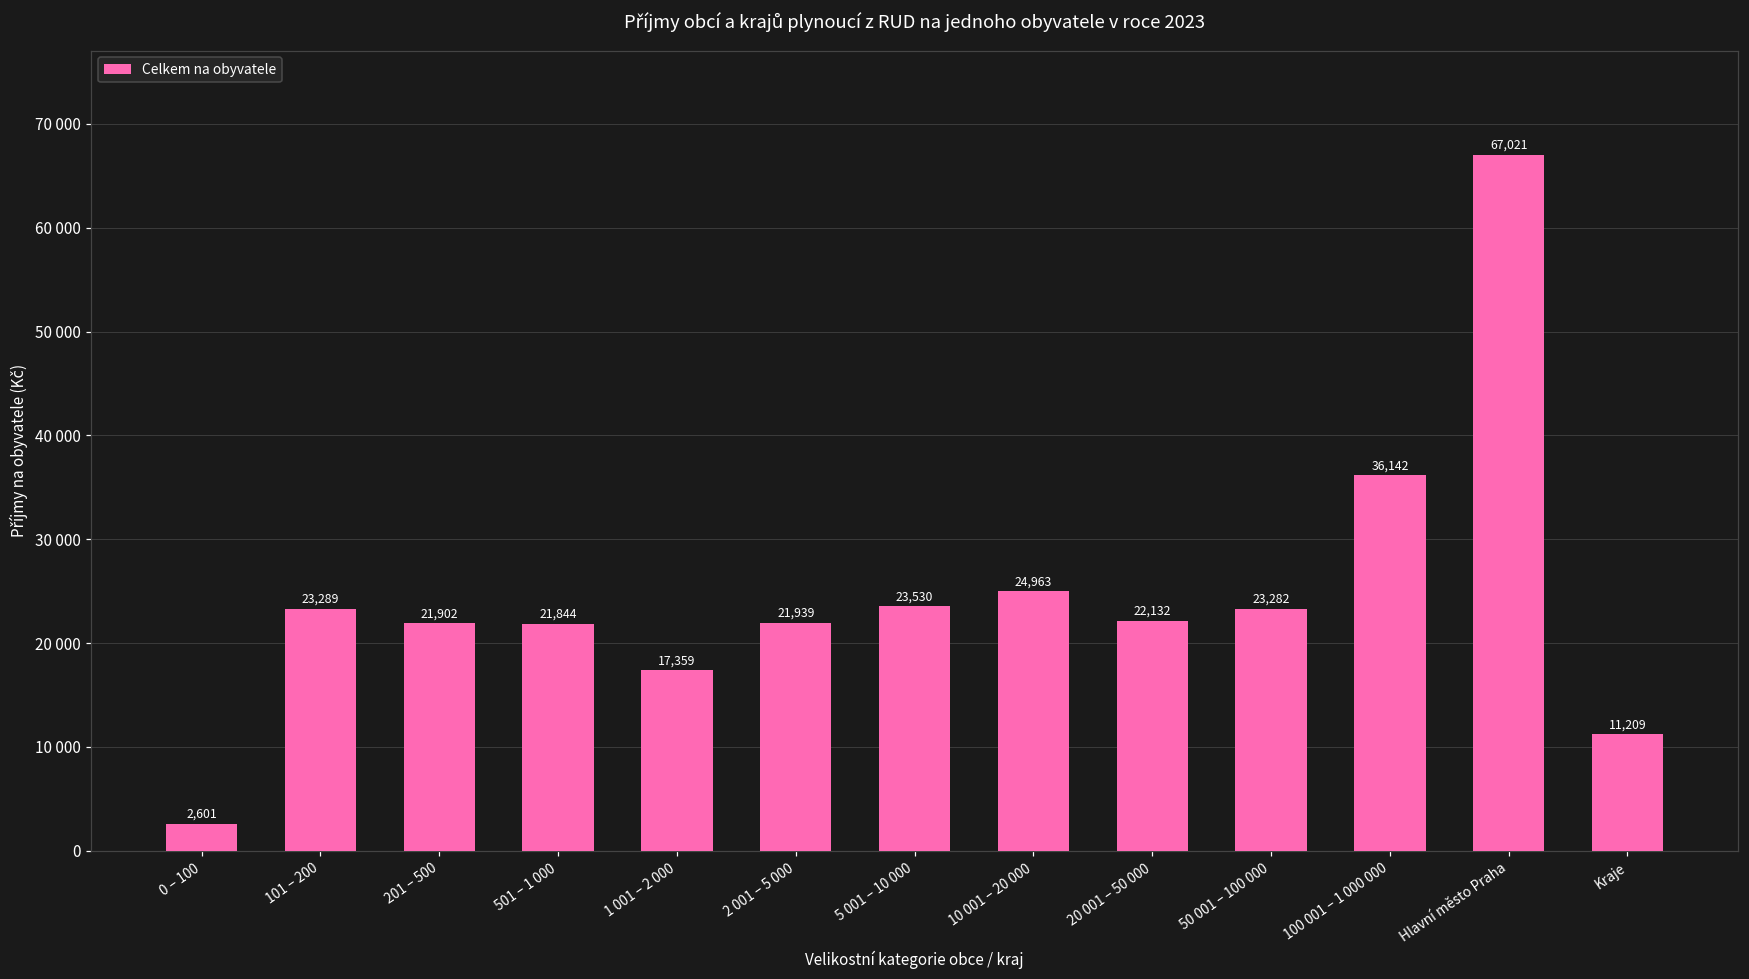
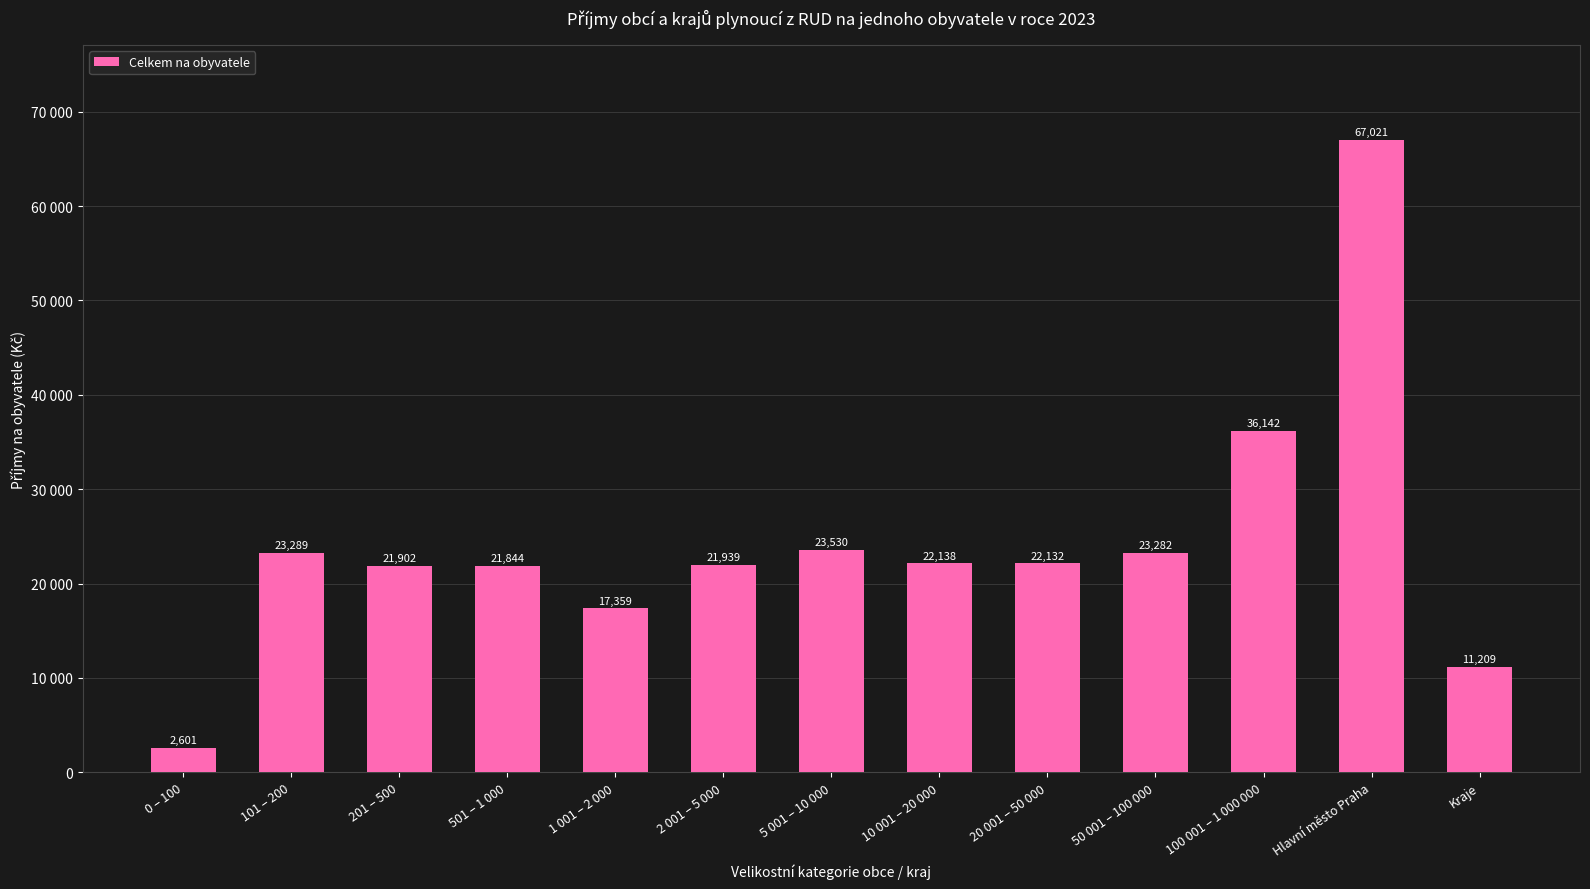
10 001 – 20 000: 24,963 -> 22,138
